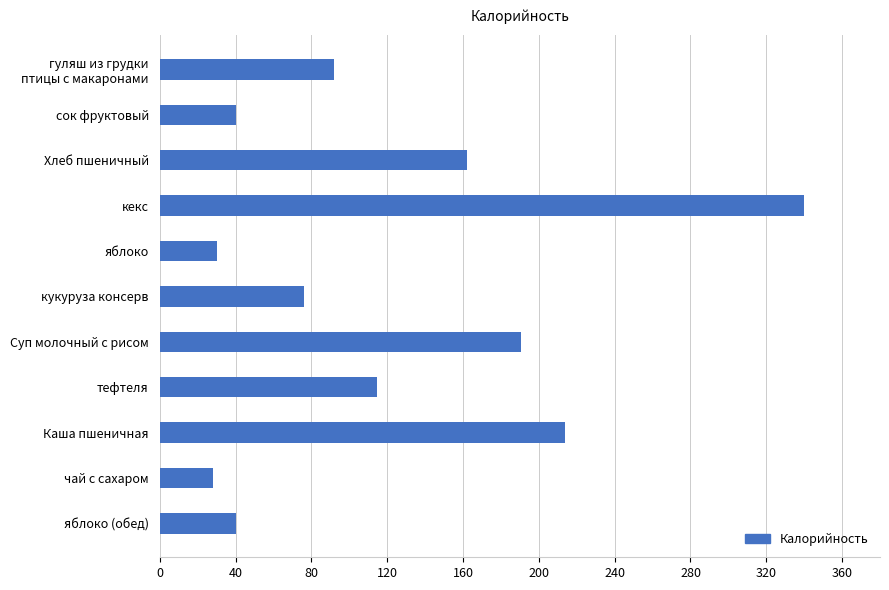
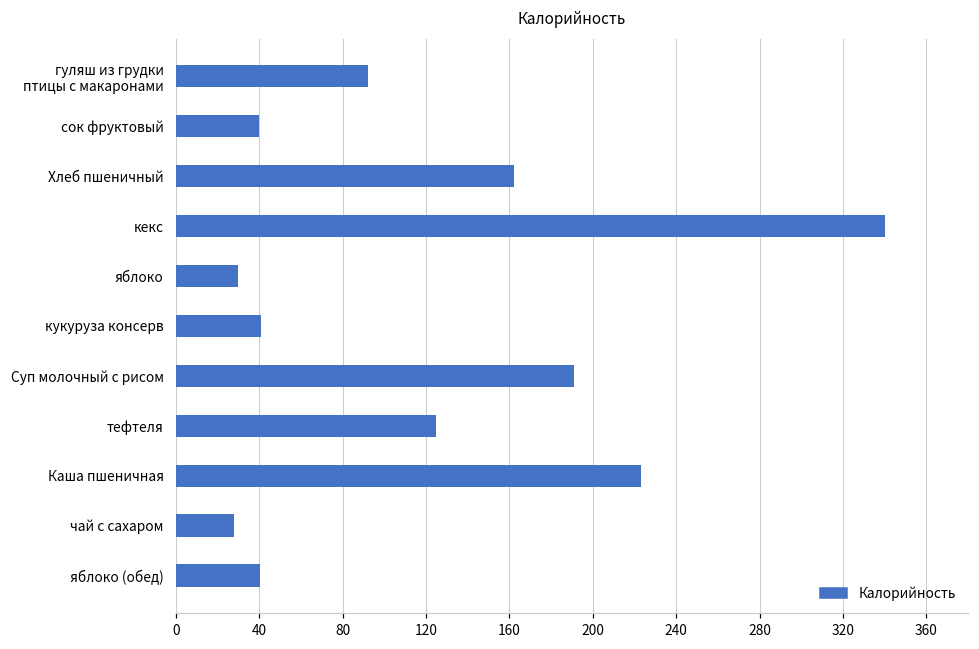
кукуруза консерв: 76 -> 41
тефтеля: 114 -> 125
Каша пшеничная: 214 -> 223
